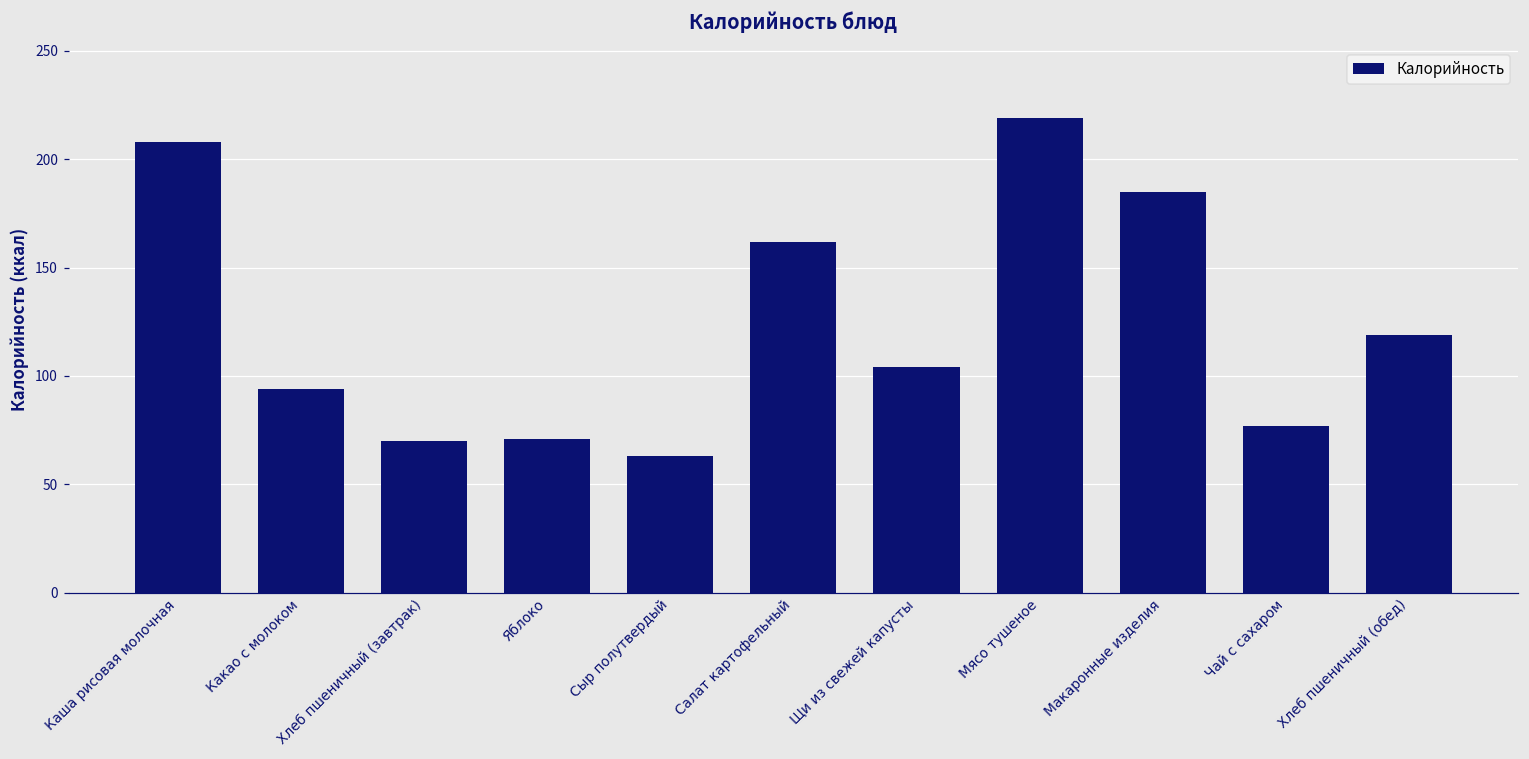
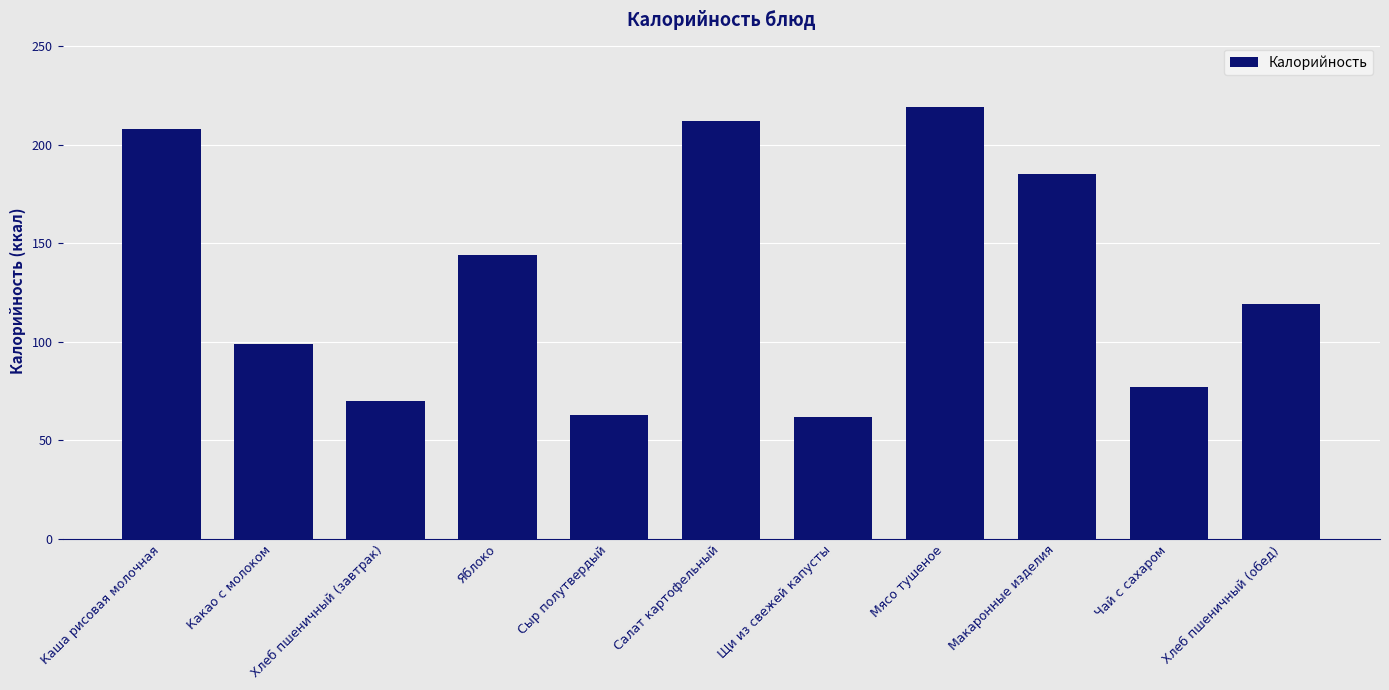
Какао с молоком: 94 -> 99
Яблоко: 71 -> 144
Салат картофельный: 162 -> 212
Щи из свежей капусты: 104 -> 62
